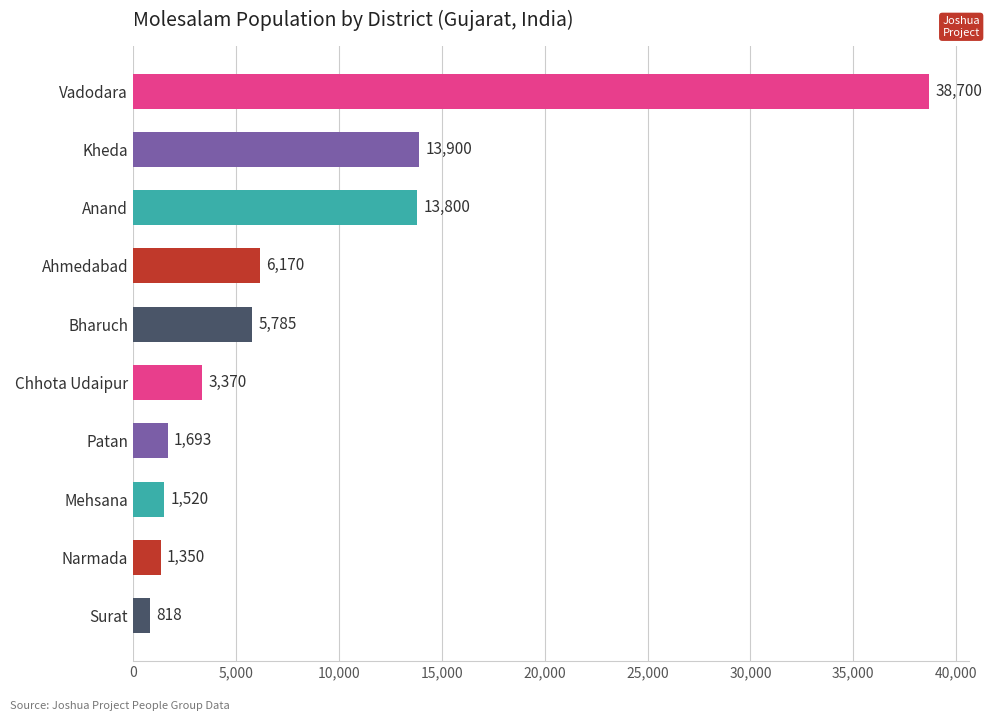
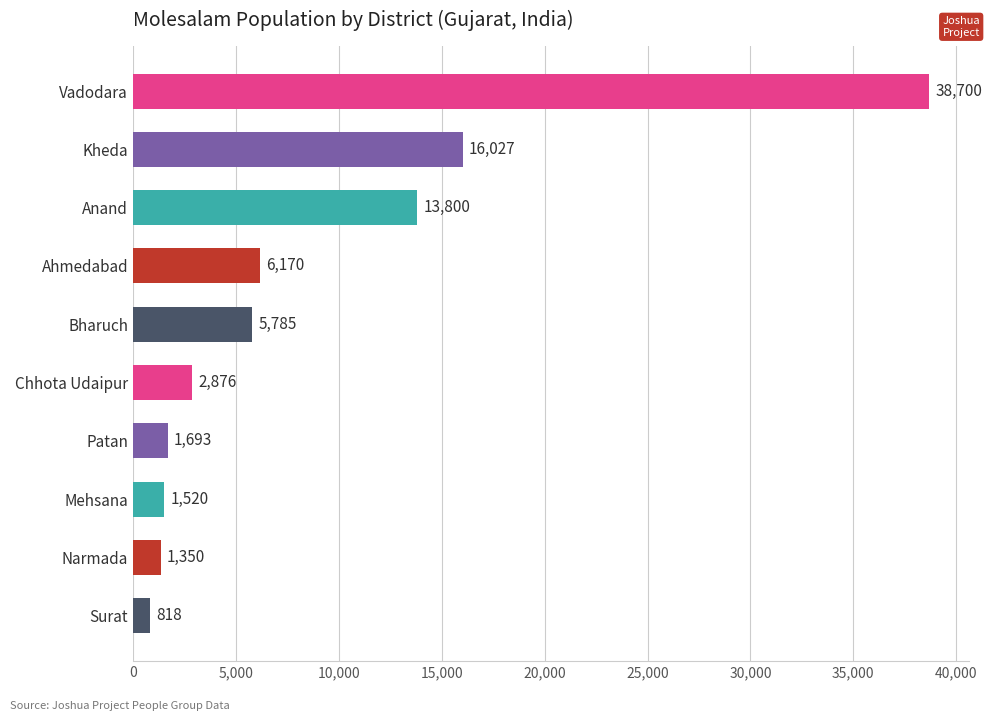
Kheda: 13,900 -> 16,027
Chhota Udaipur: 3,370 -> 2,876
